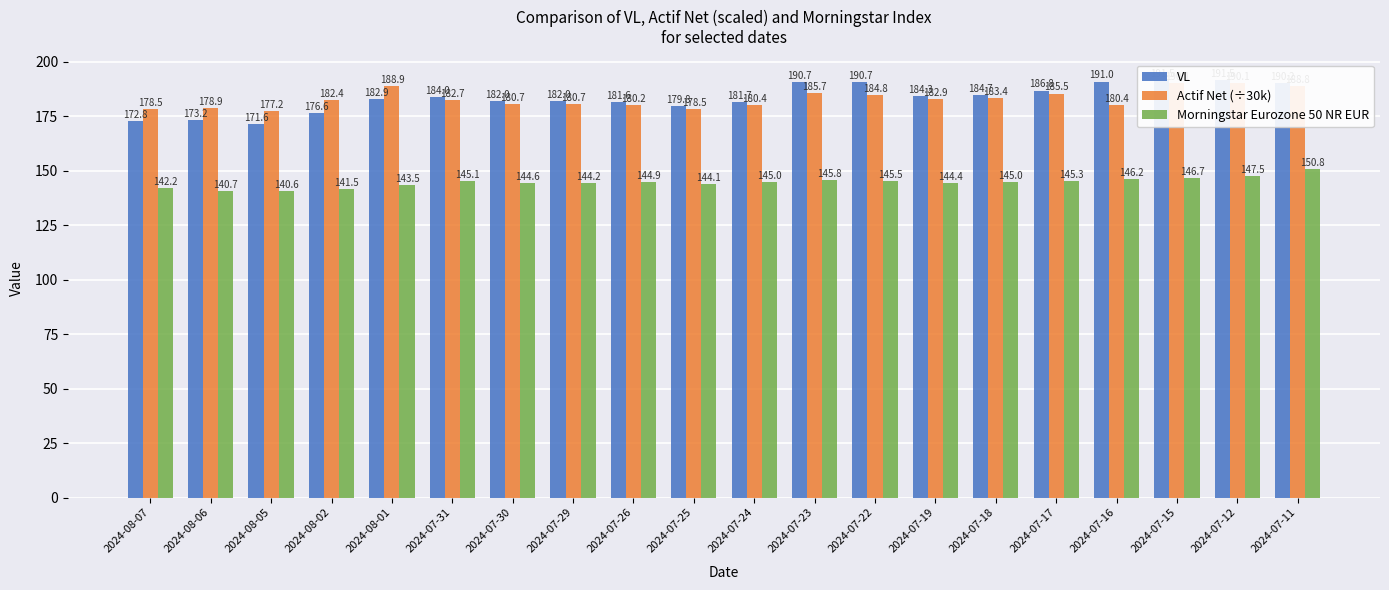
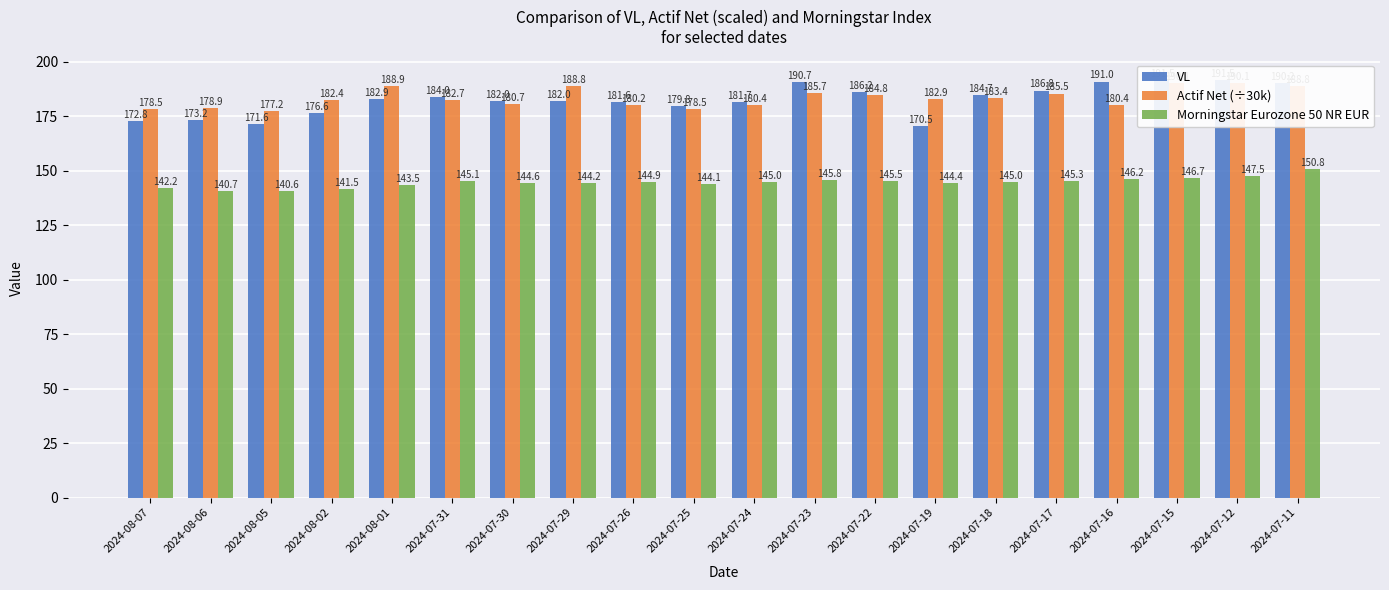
Actif Net (÷30k), 2024-07-29: 180.7 -> 188.8
VL, 2024-07-22: 190.7 -> 186.2
VL, 2024-07-19: 184.3 -> 170.5
